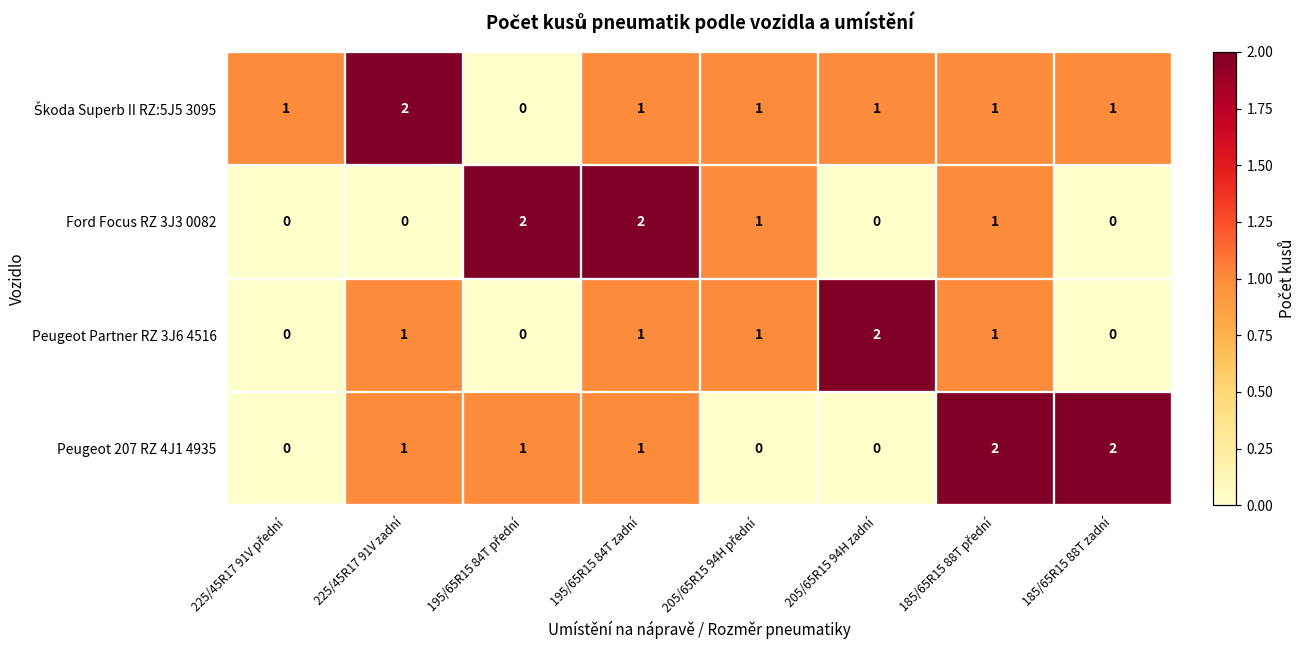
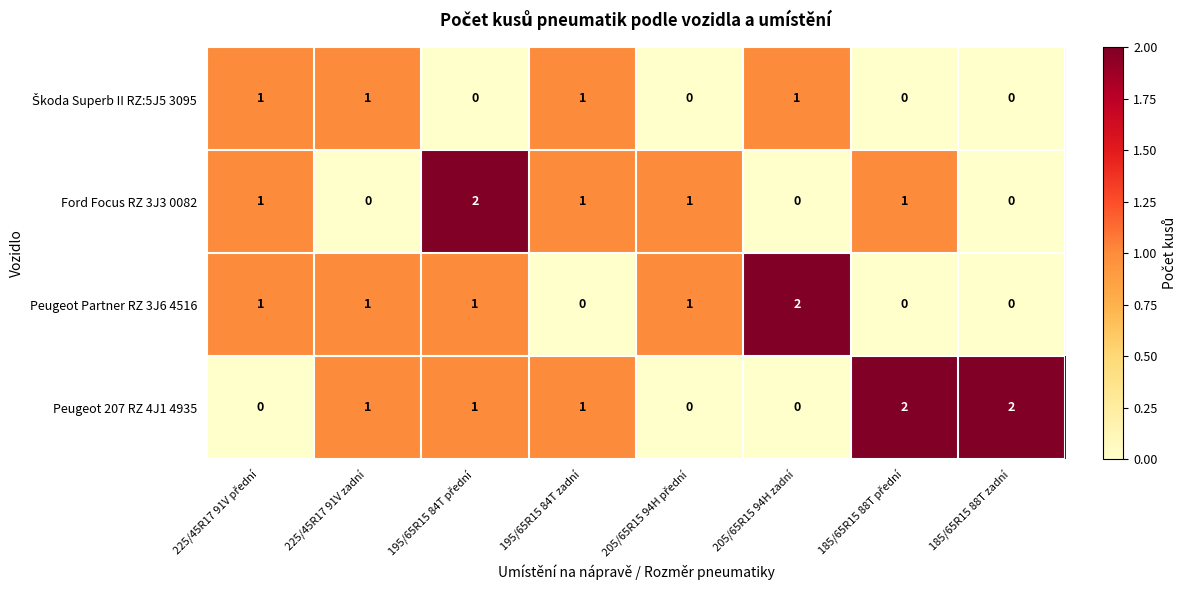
Škoda Superb II RZ:5J5 3095, 225/45R17 91V zadní: 2 -> 1
Škoda Superb II RZ:5J5 3095, 205/65R15 94H přední: 1 -> 0
Škoda Superb II RZ:5J5 3095, 185/65R15 88T přední: 1 -> 0
Škoda Superb II RZ:5J5 3095, 185/65R15 88T zadní: 1 -> 0
Ford Focus RZ 3J3 0082, 225/45R17 91V přední: 0 -> 1
Ford Focus RZ 3J3 0082, 195/65R15 84T zadní: 2 -> 1
Peugeot Partner RZ 3J6 4516, 225/45R17 91V přední: 0 -> 1
Peugeot Partner RZ 3J6 4516, 195/65R15 84T přední: 0 -> 1
Peugeot Partner RZ 3J6 4516, 195/65R15 84T zadní: 1 -> 0
Peugeot Partner RZ 3J6 4516, 185/65R15 88T přední: 1 -> 0
